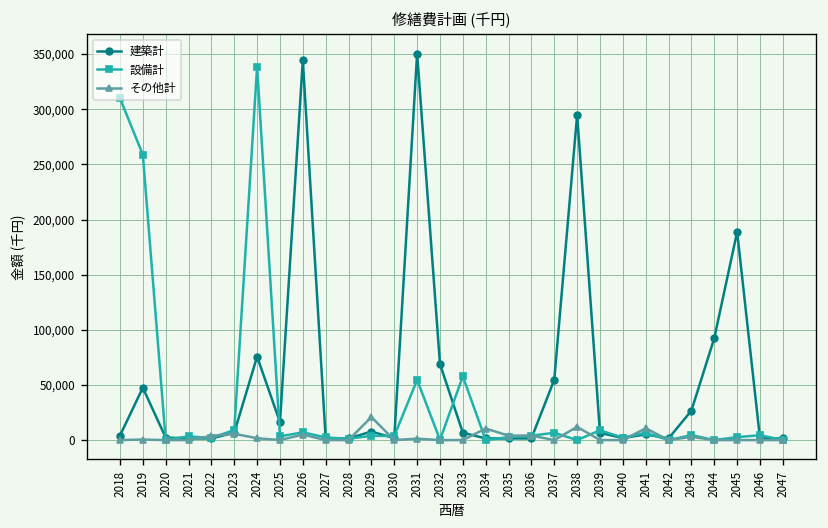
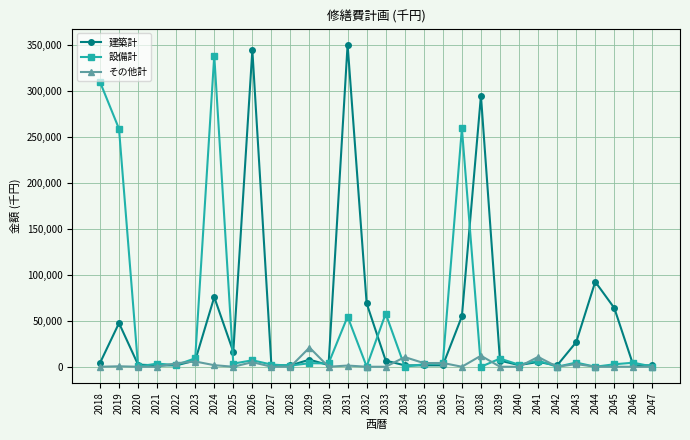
設備計, 2037: 10,000 -> 260,000
建築計, 2045: 190,000 -> 60,000
